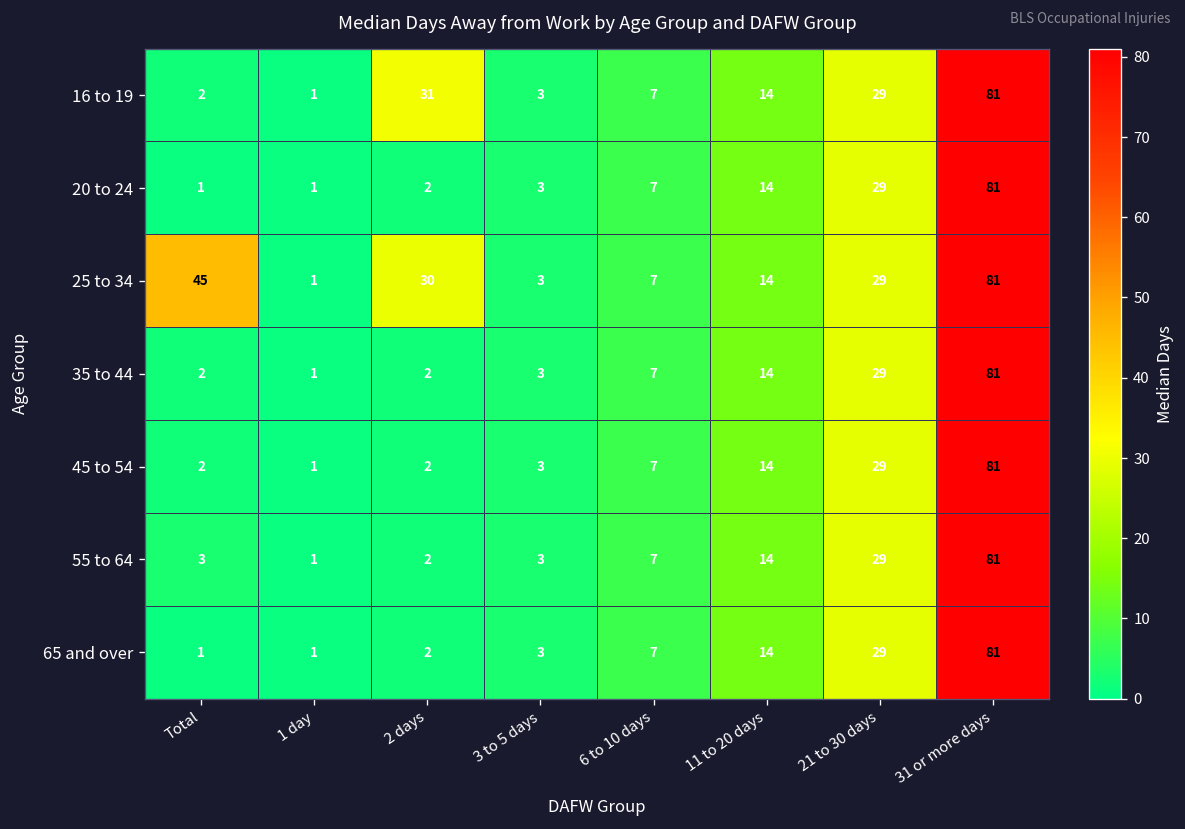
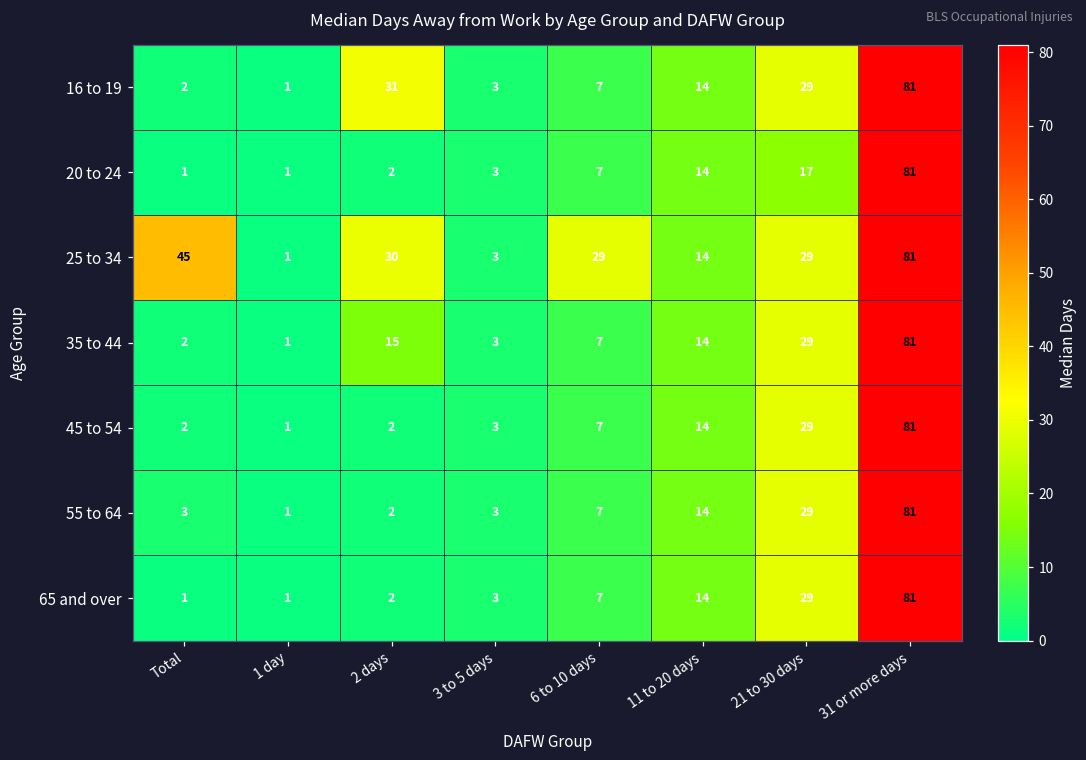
20 to 24, 21 to 30 days: 29 -> 17
25 to 34, 6 to 10 days: 7 -> 29
35 to 44, 2 days: 2 -> 15
